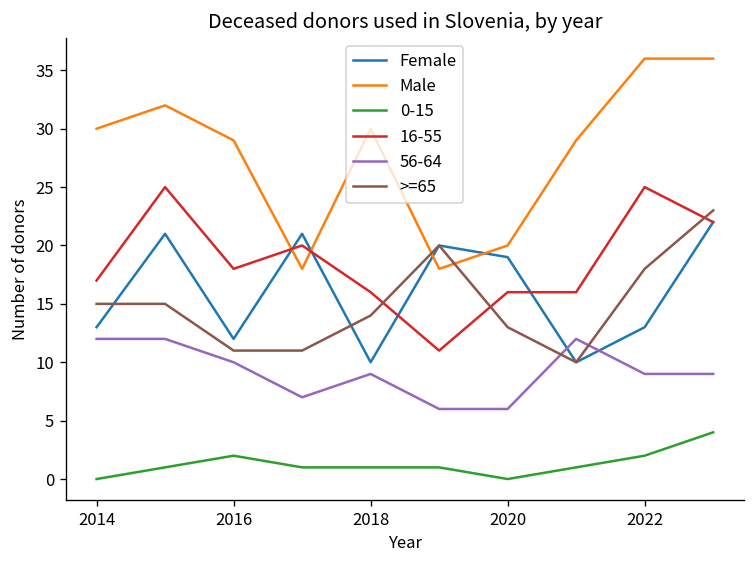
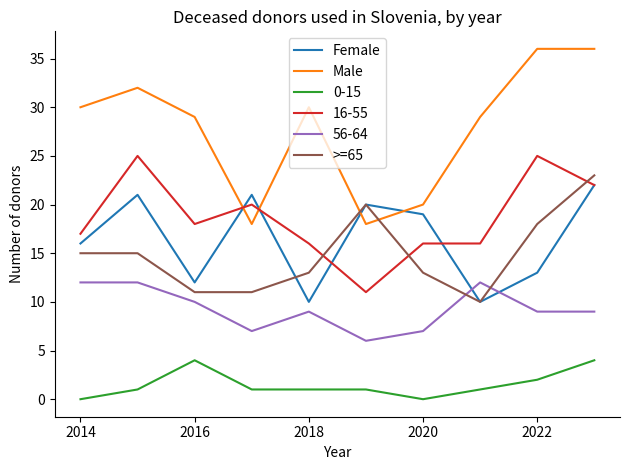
Female, 2014: 13 -> 16
0-15, 2016: 2 -> 4
>=65, 2018: 14 -> 13
56-64, 2020: 6 -> 7
